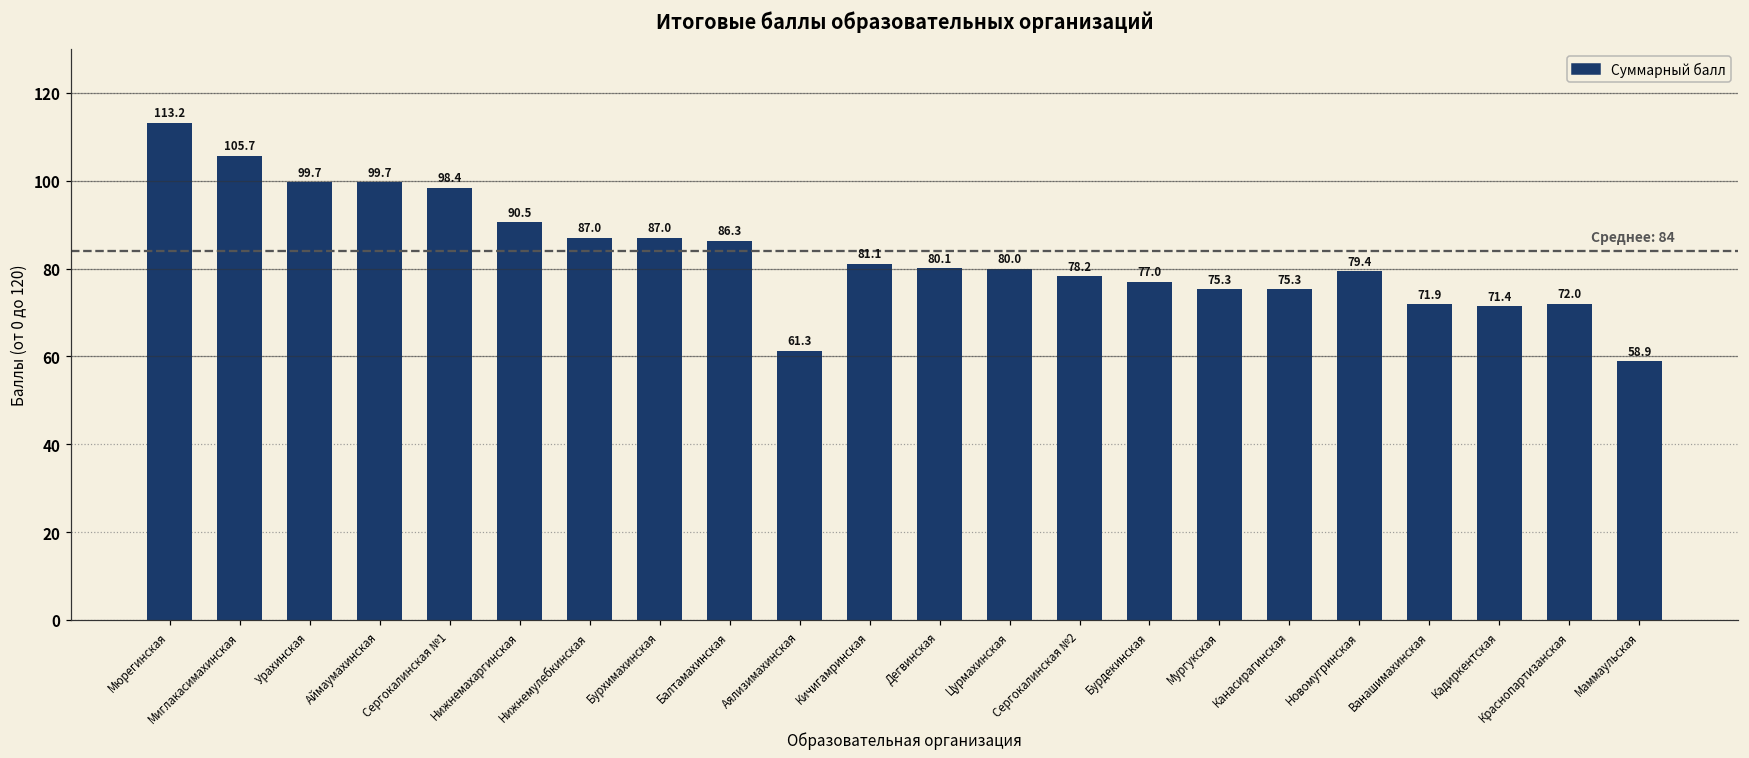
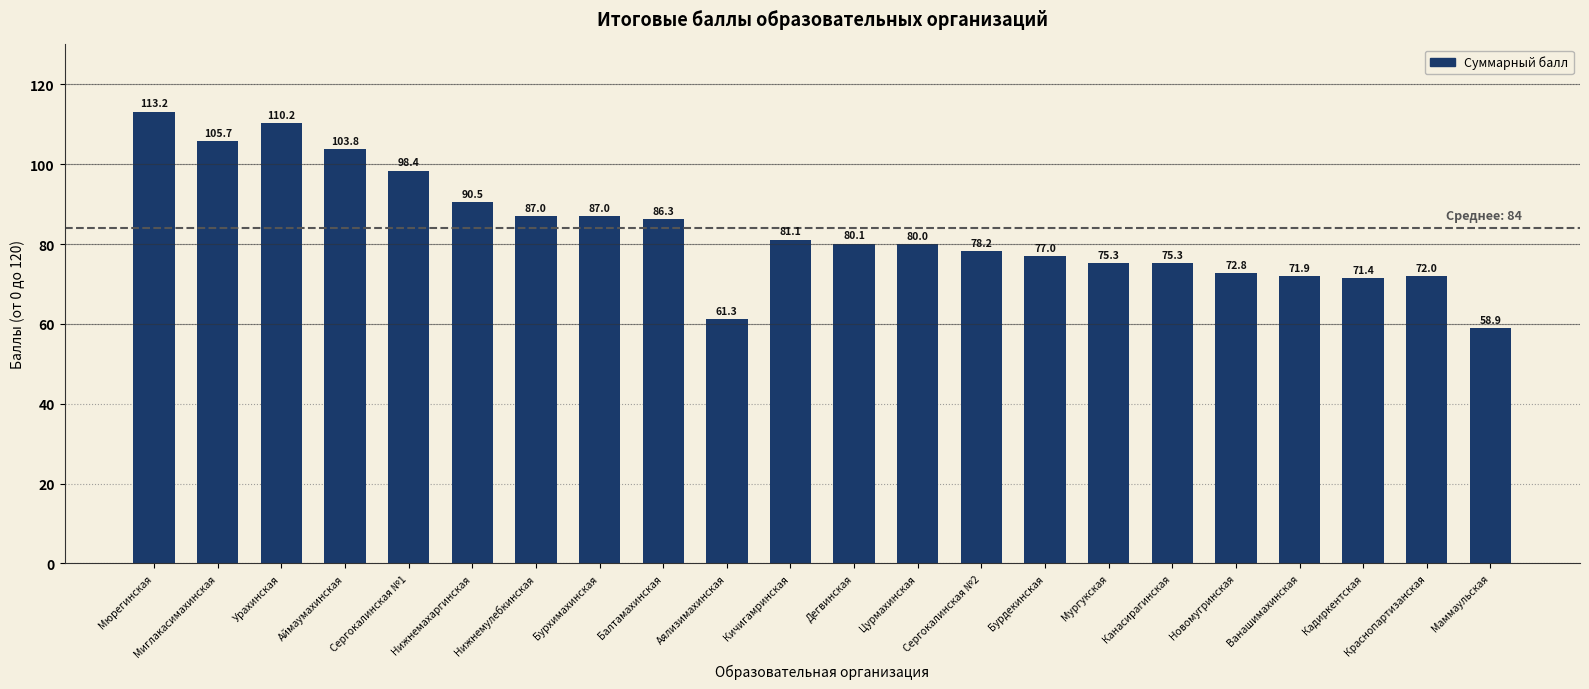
Урахинская: 99.7 -> 110.2
Аймаумахинская: 99.7 -> 103.8
Новомугринская: 79.4 -> 72.8
